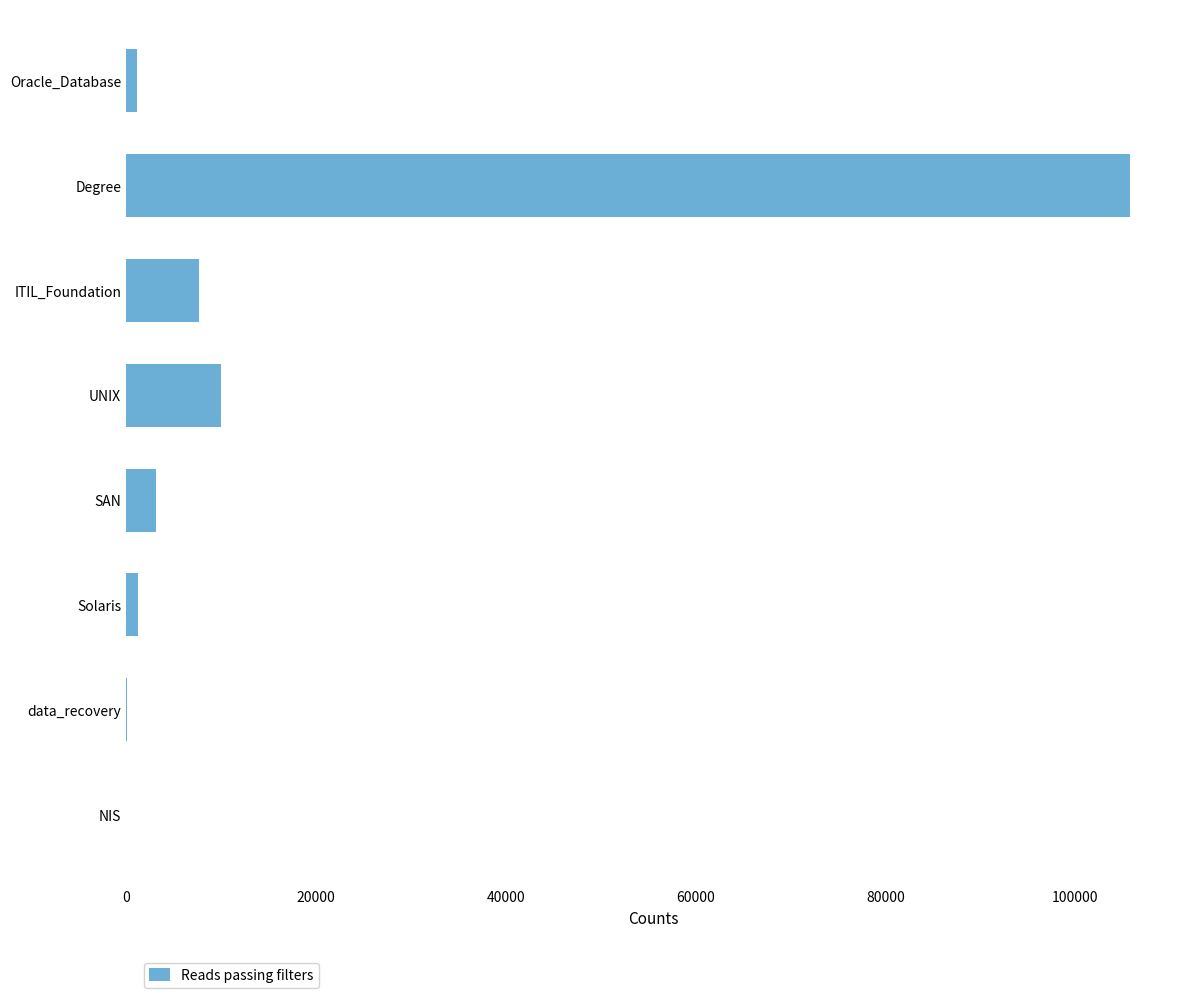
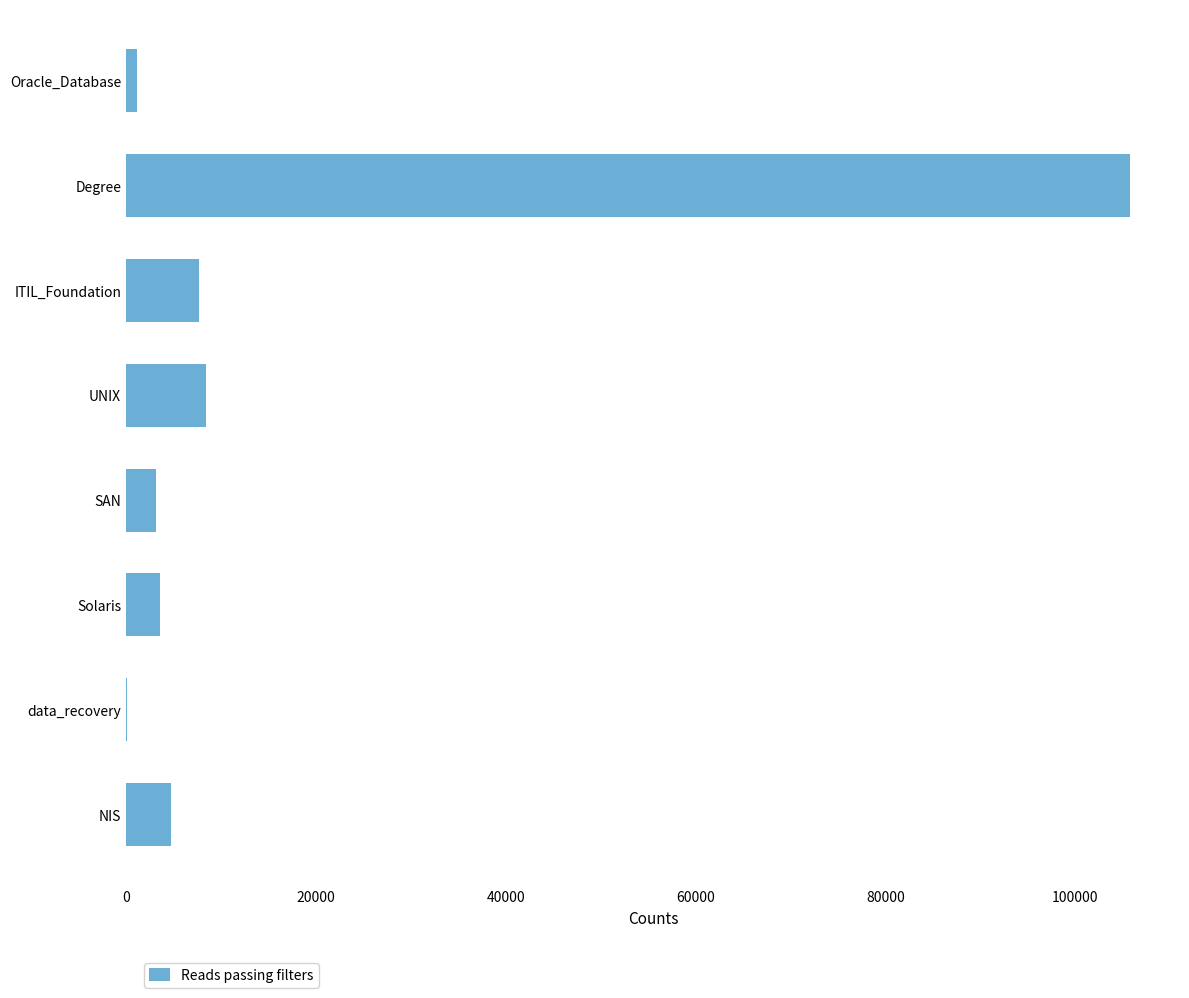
UNIX: 10000 -> 8000
Solaris: 1000 -> 4000
NIS: 0 -> 5000
